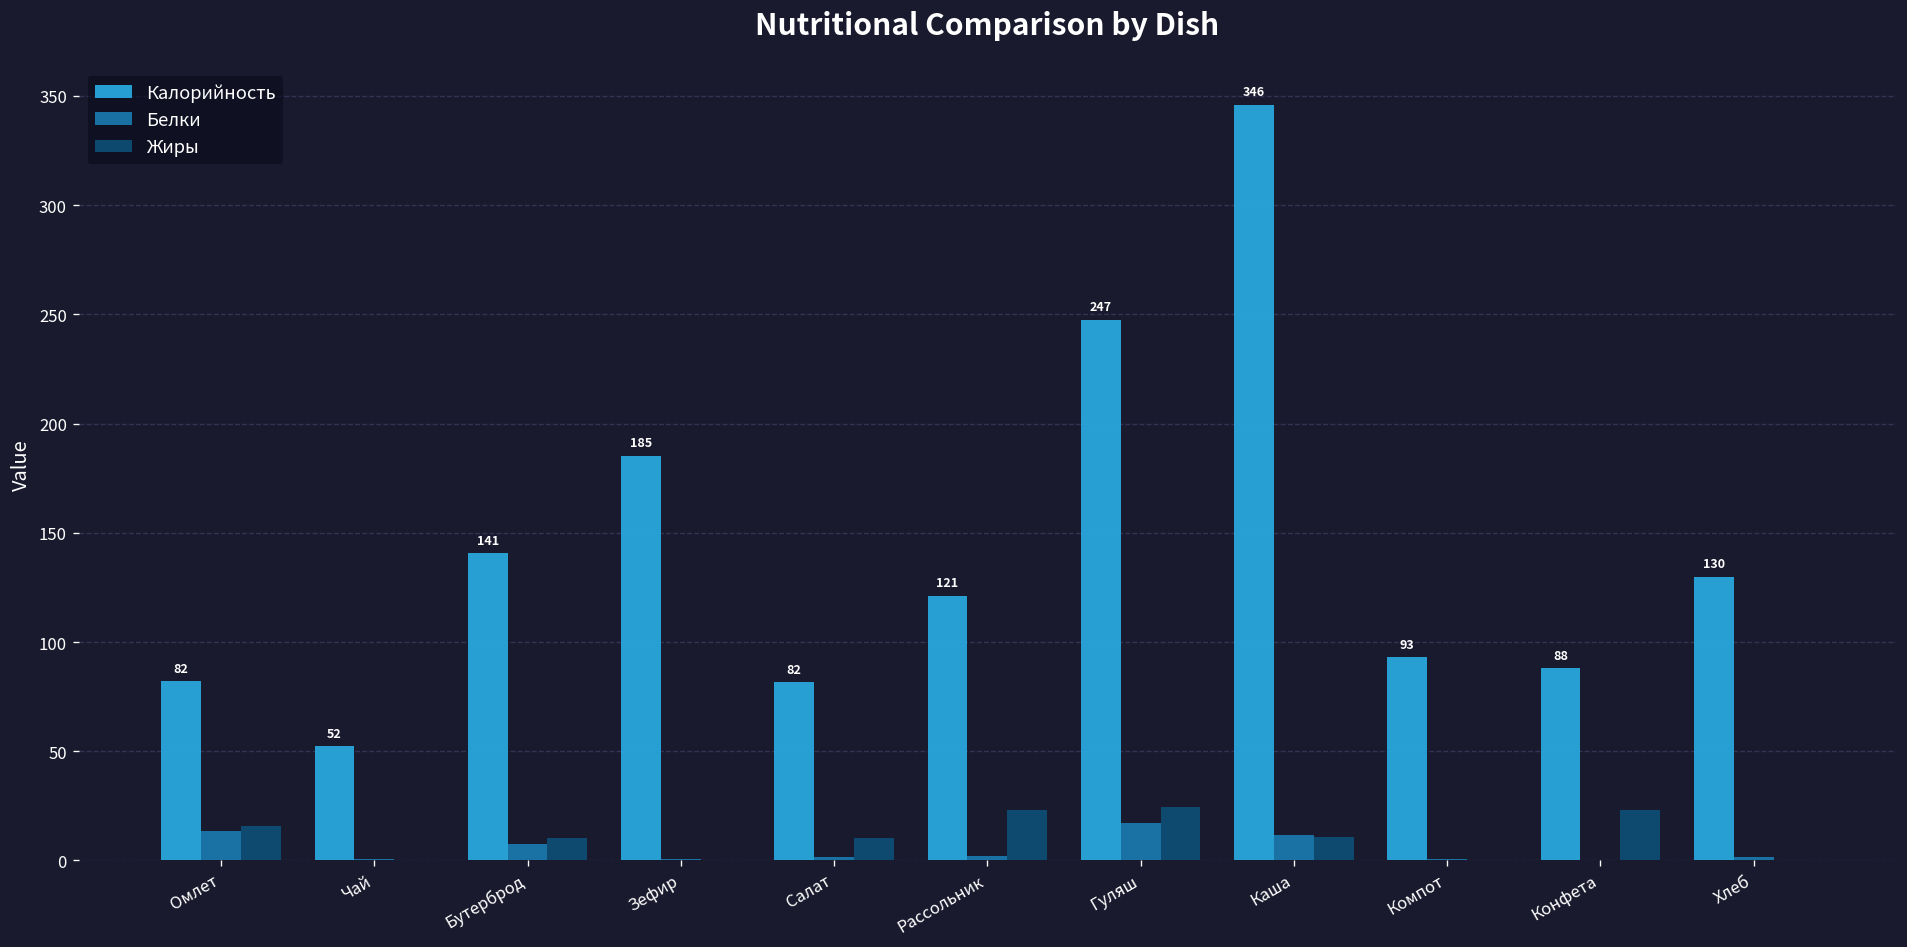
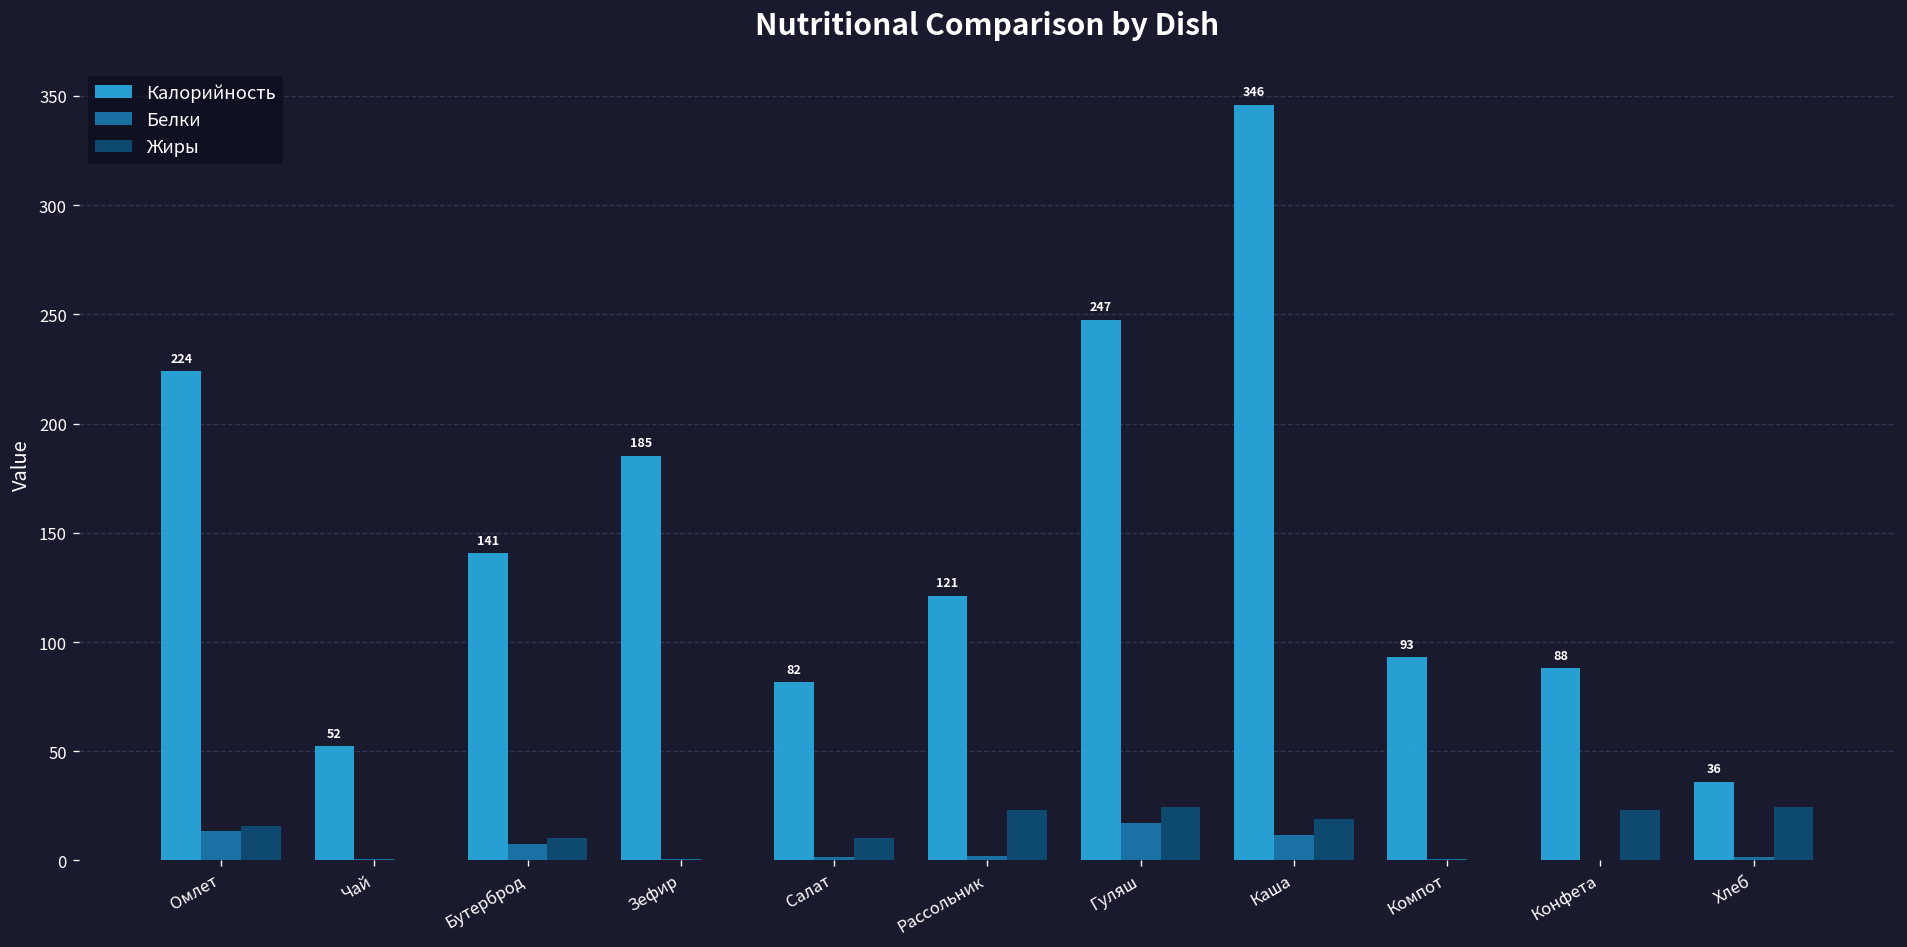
Калорийность, Омлет: 82 -> 224
Жиры, Каша: 11 -> 19
Калорийность, Хлеб: 130 -> 36
Жиры, Хлеб: 0 -> 25
